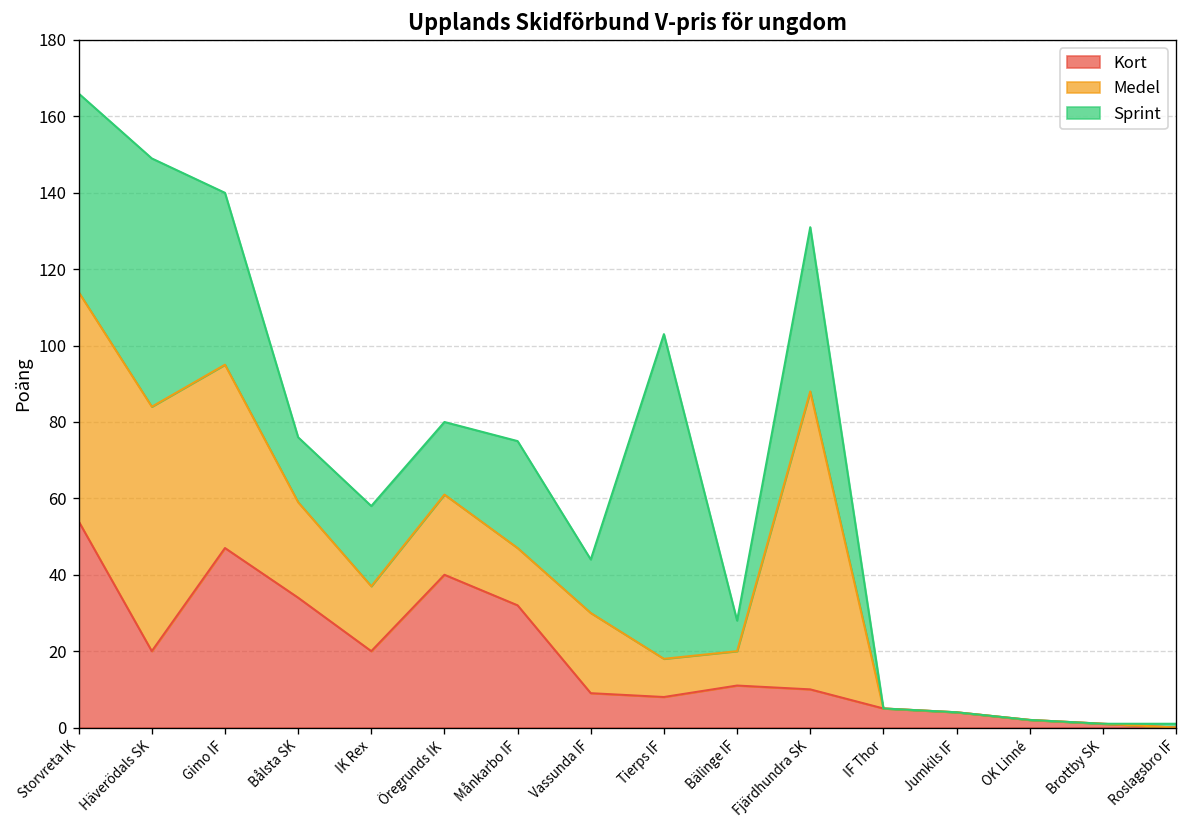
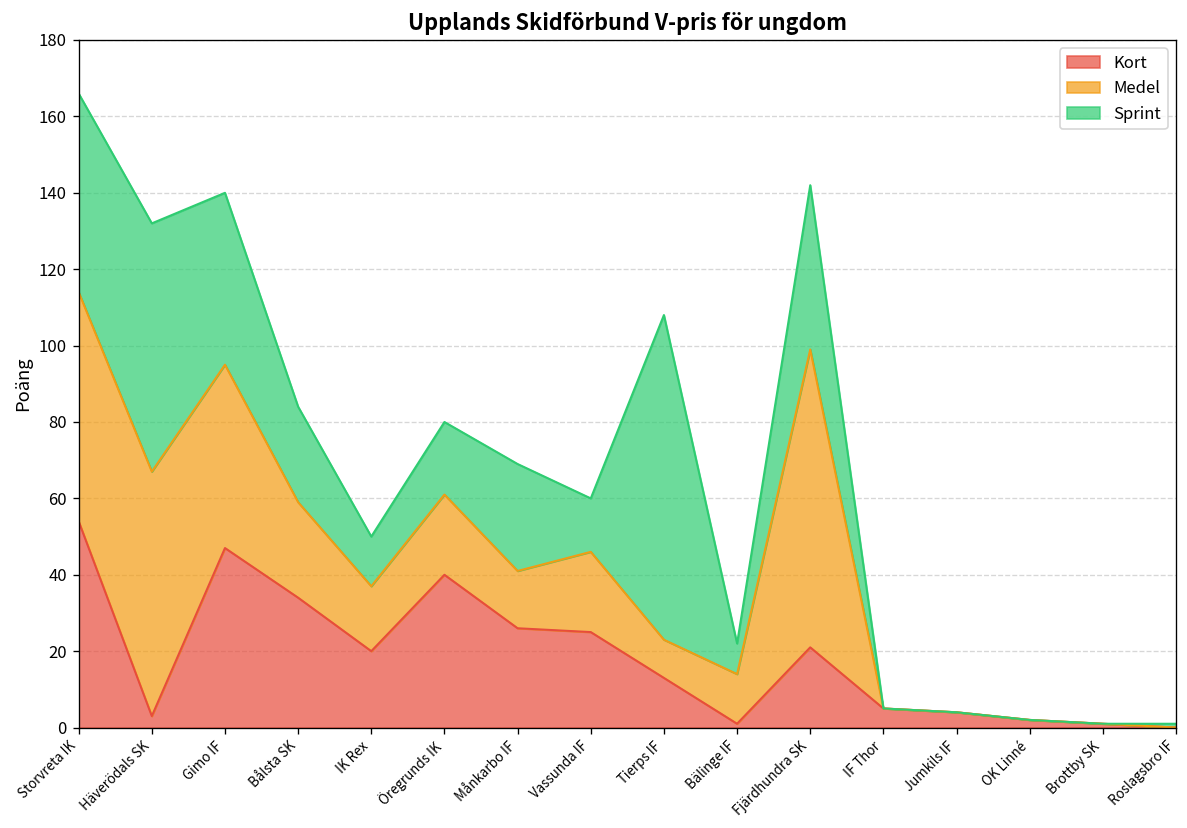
Kort, Häverödals SK: 20 -> 3
Sprint, Bålsta SK: 17 -> 25
Sprint, IK Rex: 21 -> 13
Kort, Månkarbo IF: 32 -> 26
Kort, Vassunda IF: 9 -> 25
Kort, Tierps IF: 8 -> 13
Kort, Bälinge IF: 11 -> 1
Medel, Bälinge IF: 9 -> 13
Kort, Fjärdhundra SK: 10 -> 21
